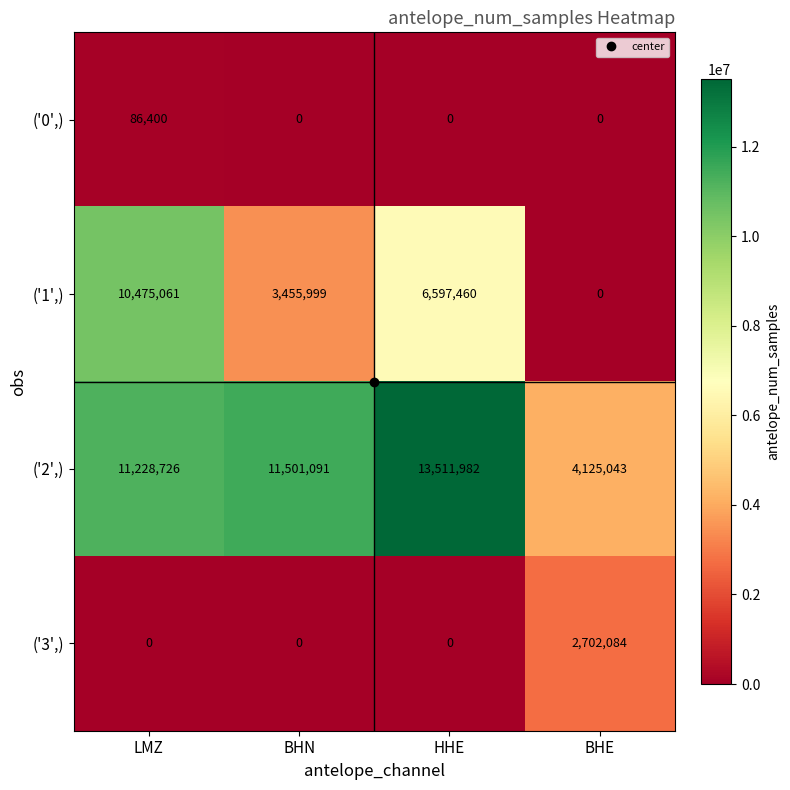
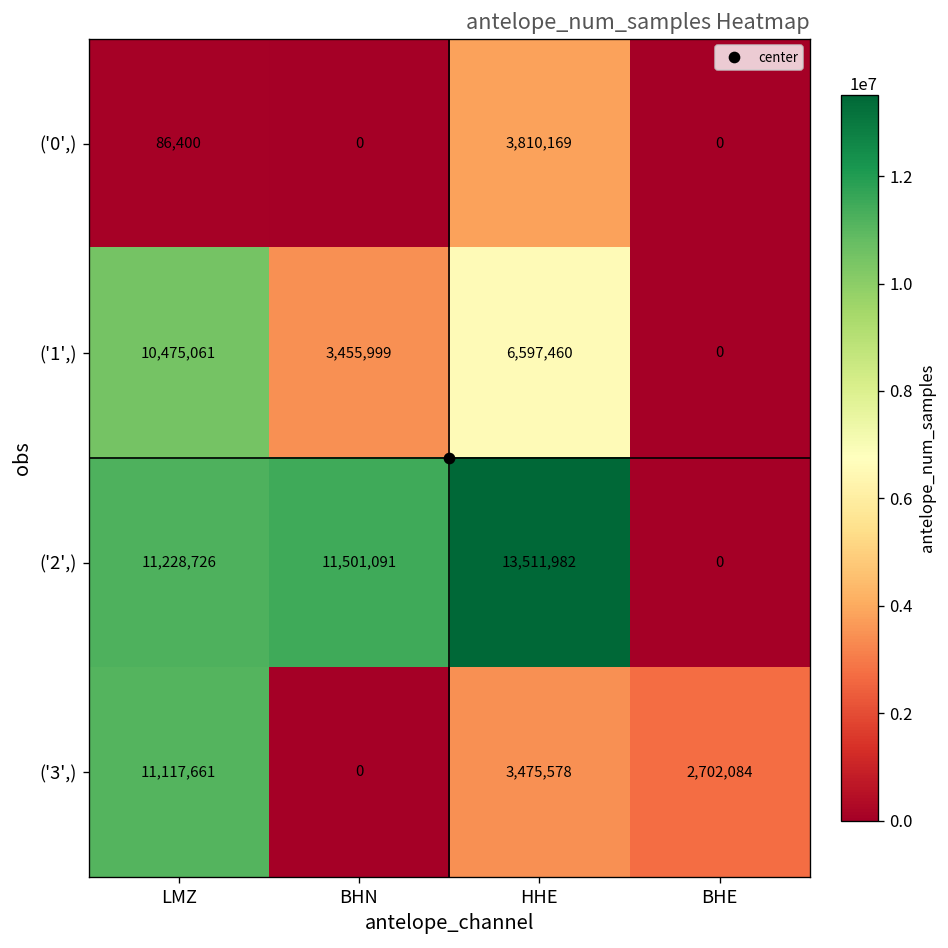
('0',), HHE: 0 -> 3,810,169
('2',), BHE: 4,125,043 -> 0
('3',), LMZ: 0 -> 11,117,661
('3',), HHE: 0 -> 3,475,578
